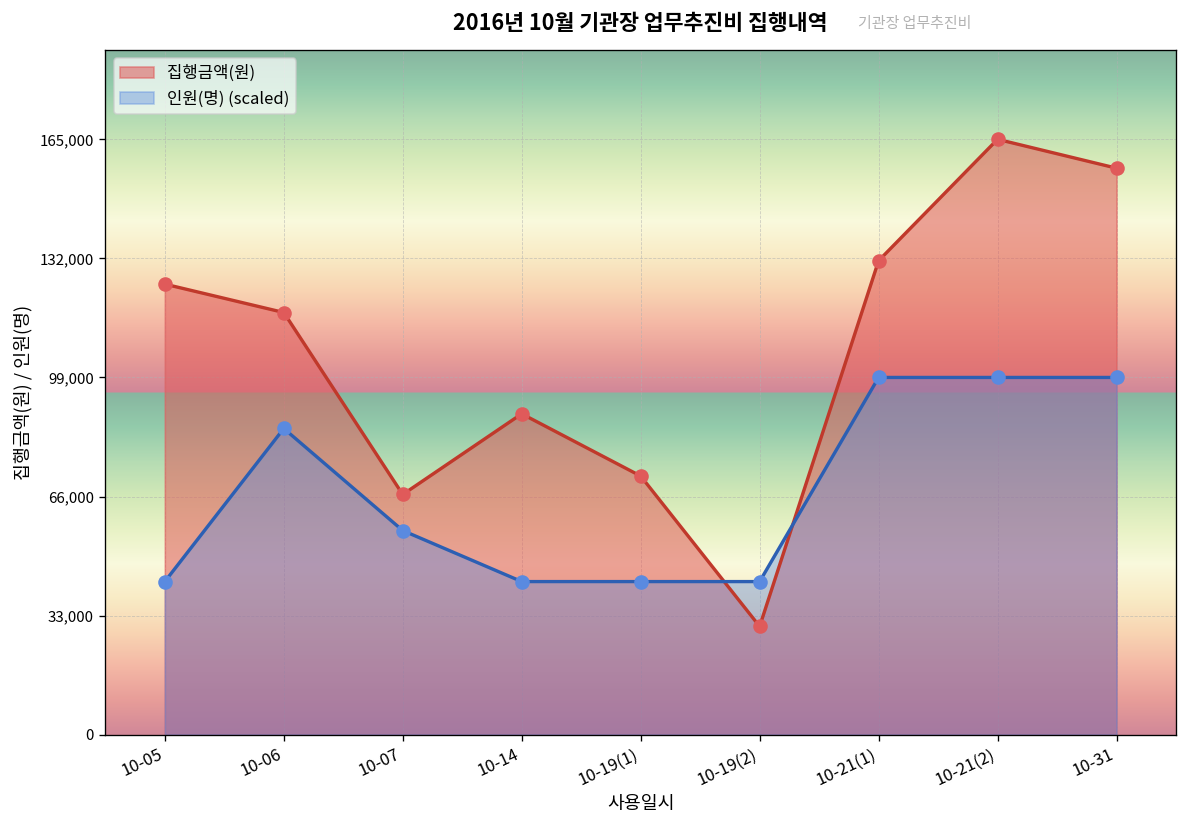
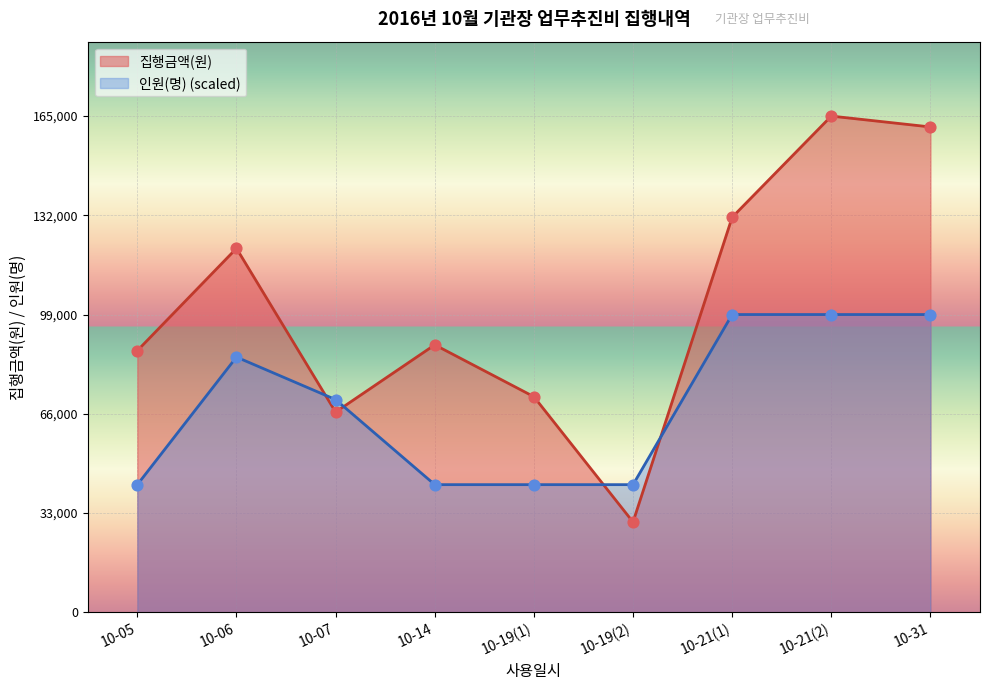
집행금액(원), 10-05: 125,000 -> 87,000
집행금액(원), 10-06: 117,000 -> 121,000
인원(명) (scaled), 10-07: 57,000 -> 71,000
집행금액(원), 10-31: 157,000 -> 161,000
